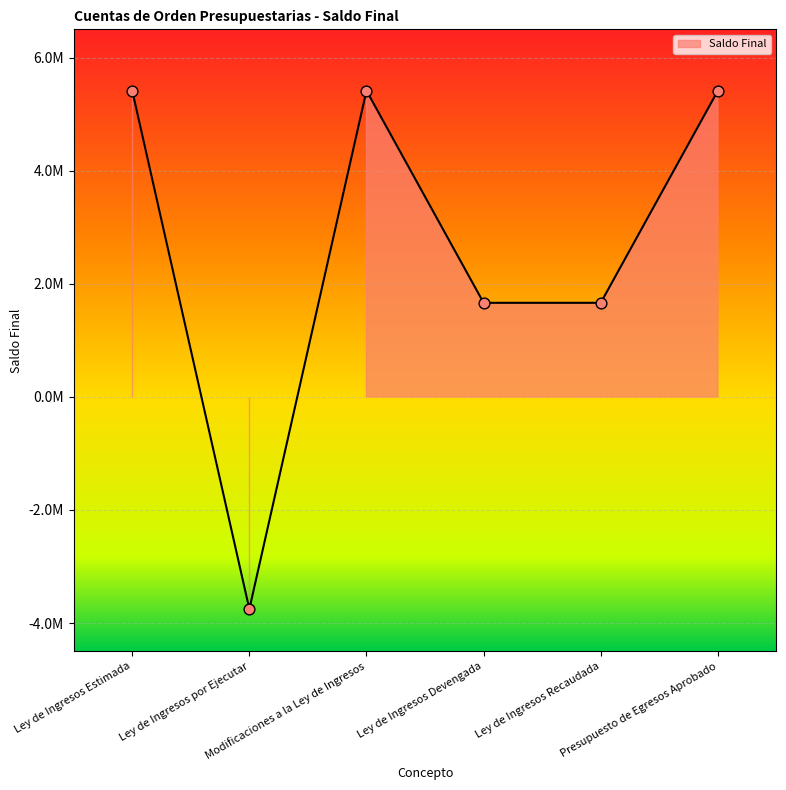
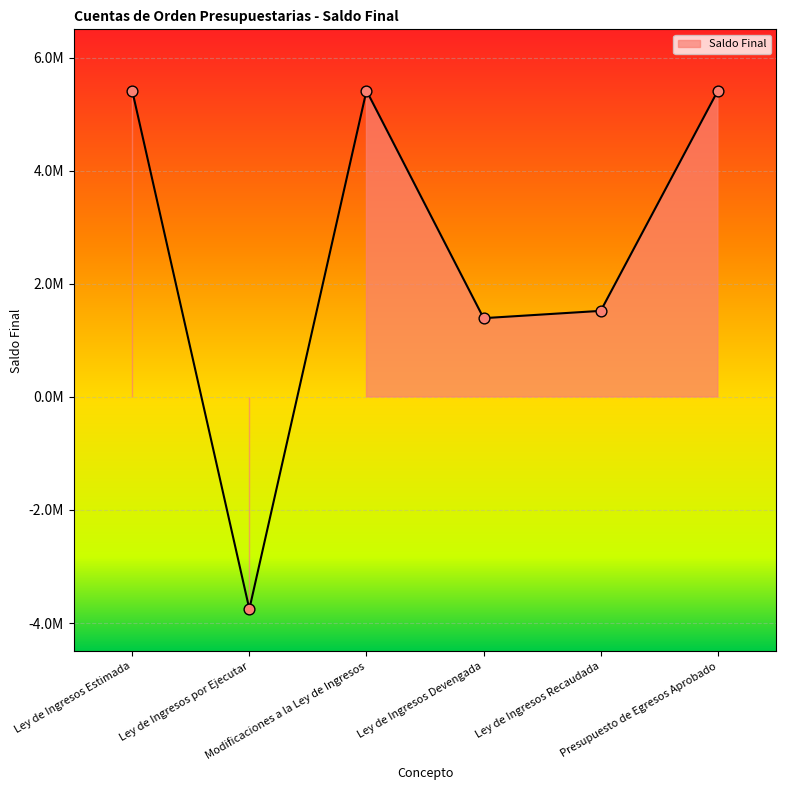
Ley de Ingresos Devengada: 1700000 -> 1400000
Ley de Ingresos Recaudada: 1700000 -> 1500000
